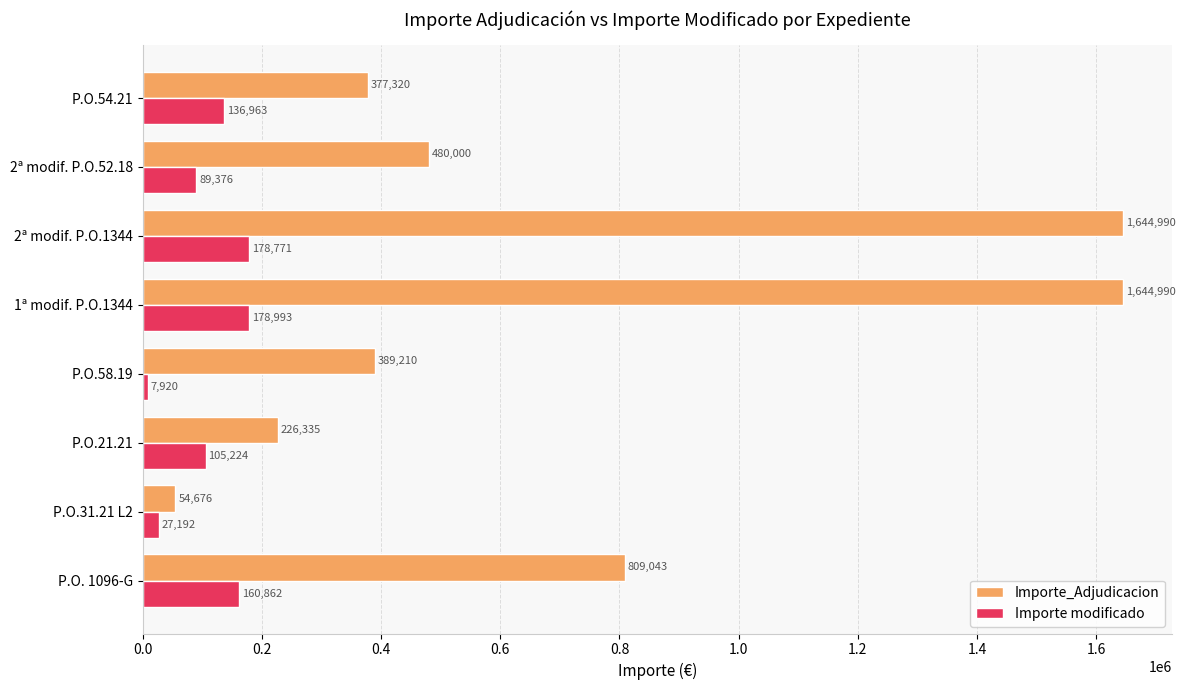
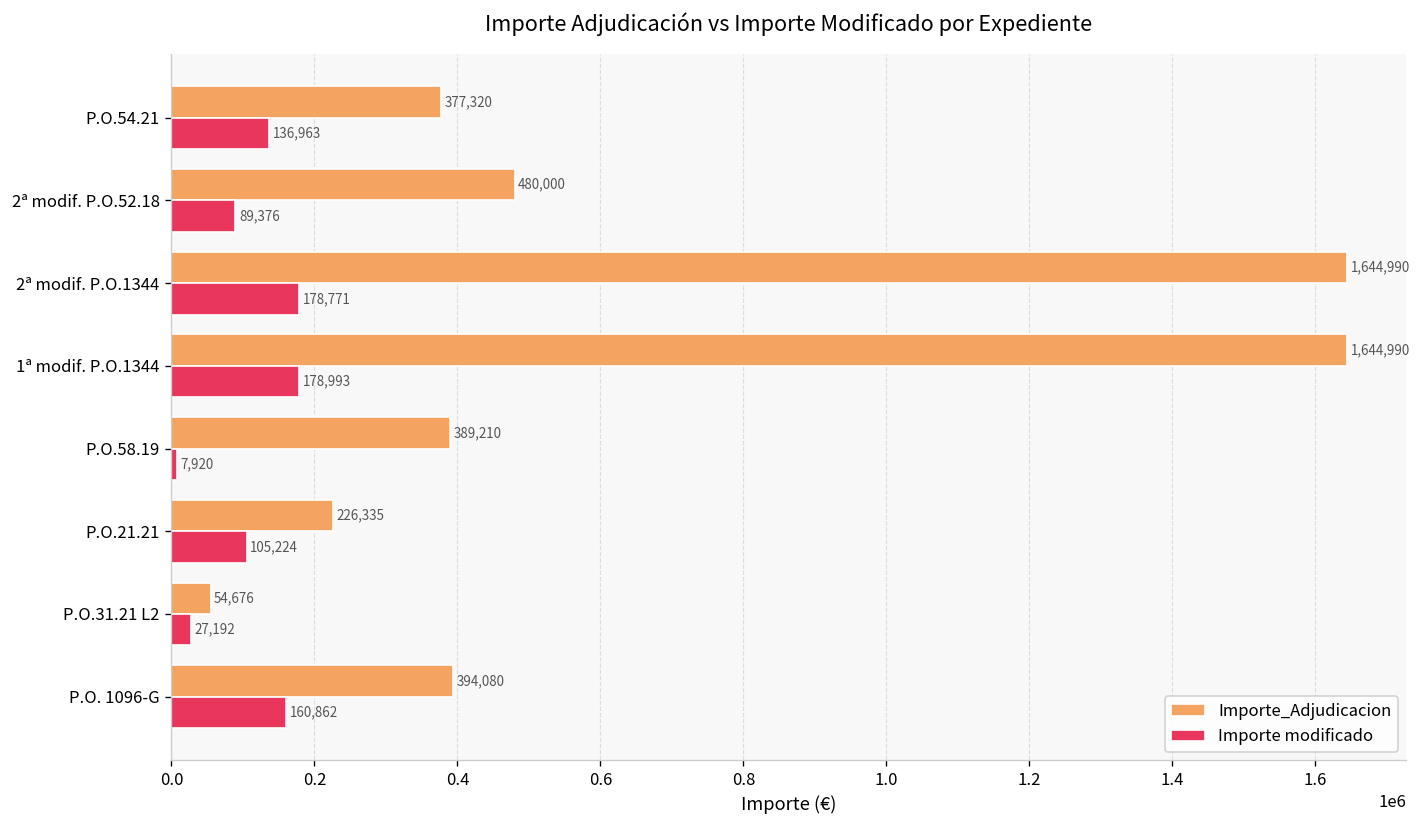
Importe_Adjudicacion, P.O. 1096-G: 809,043 -> 394,080
